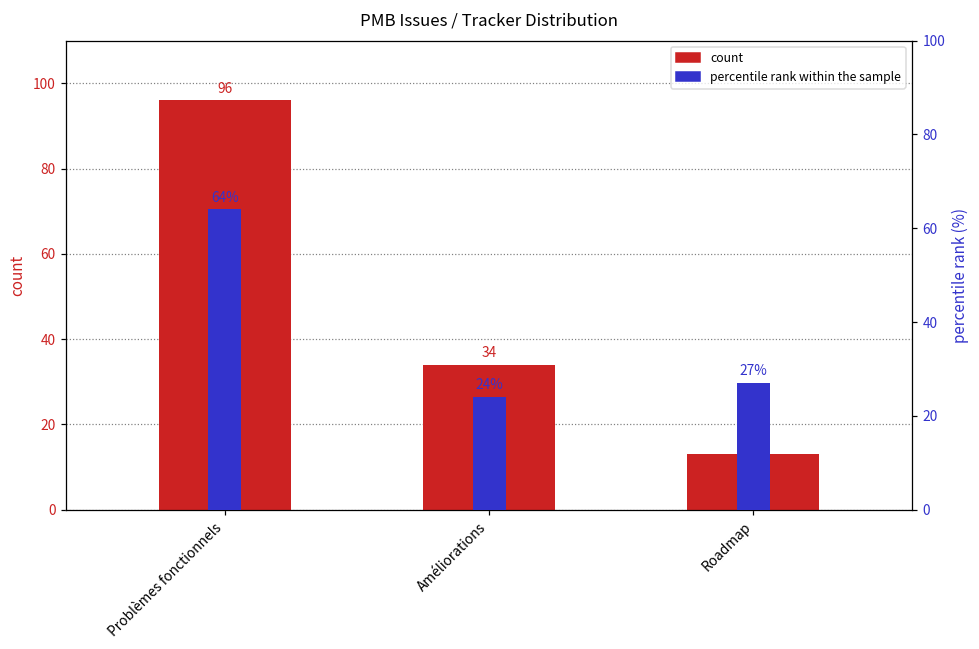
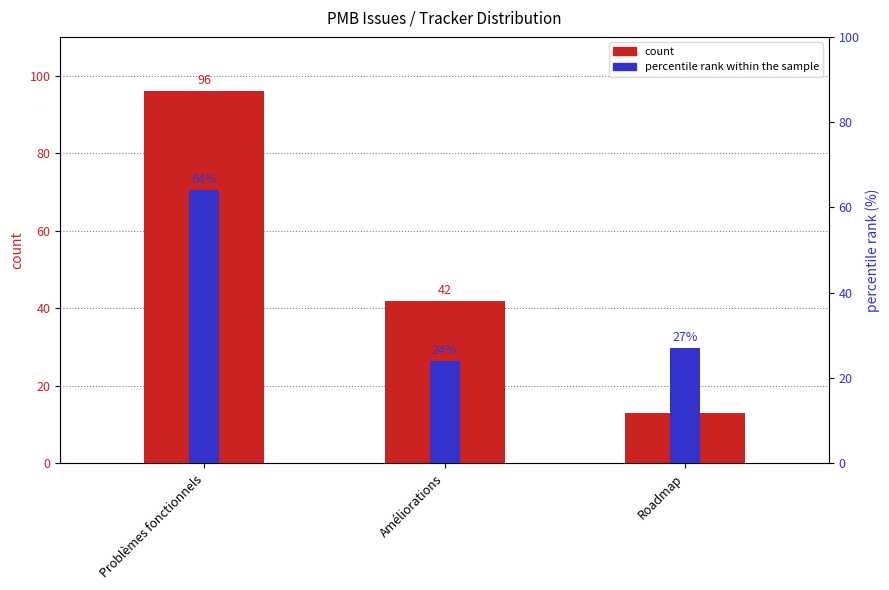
count, Améliorations: 34 -> 42
